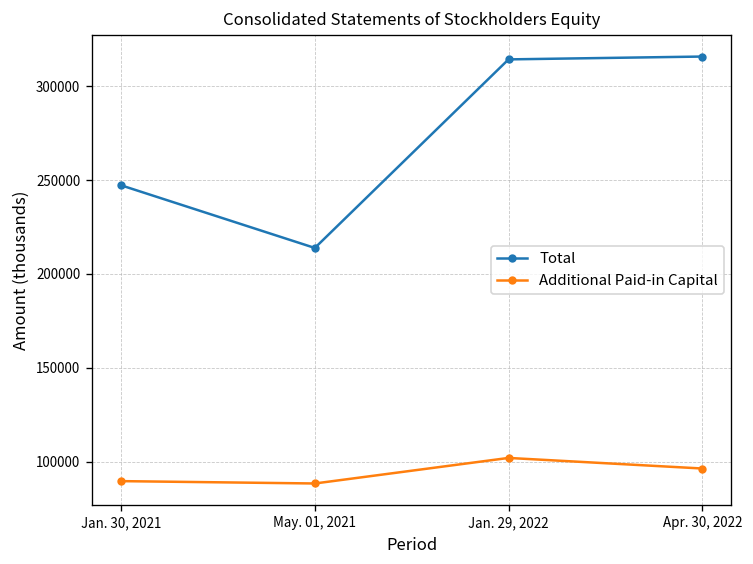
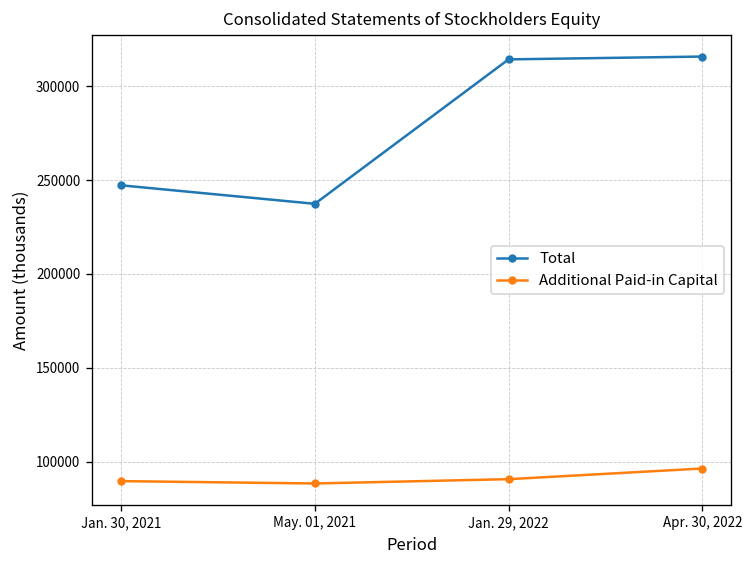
Total, May. 01, 2021: 214000 -> 237000
Additional Paid-in Capital, Jan. 29, 2022: 102000 -> 91000
